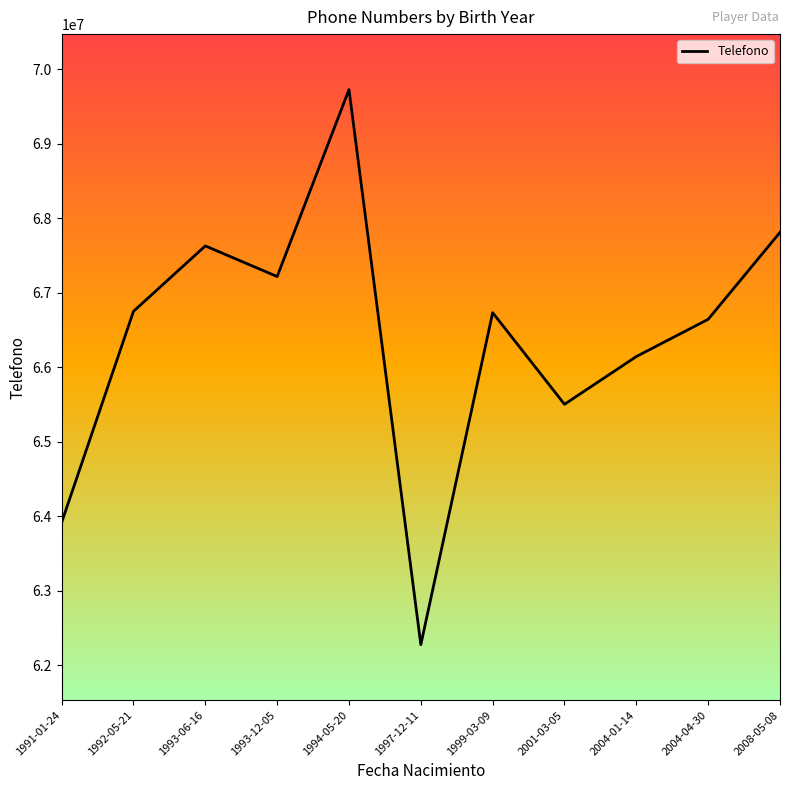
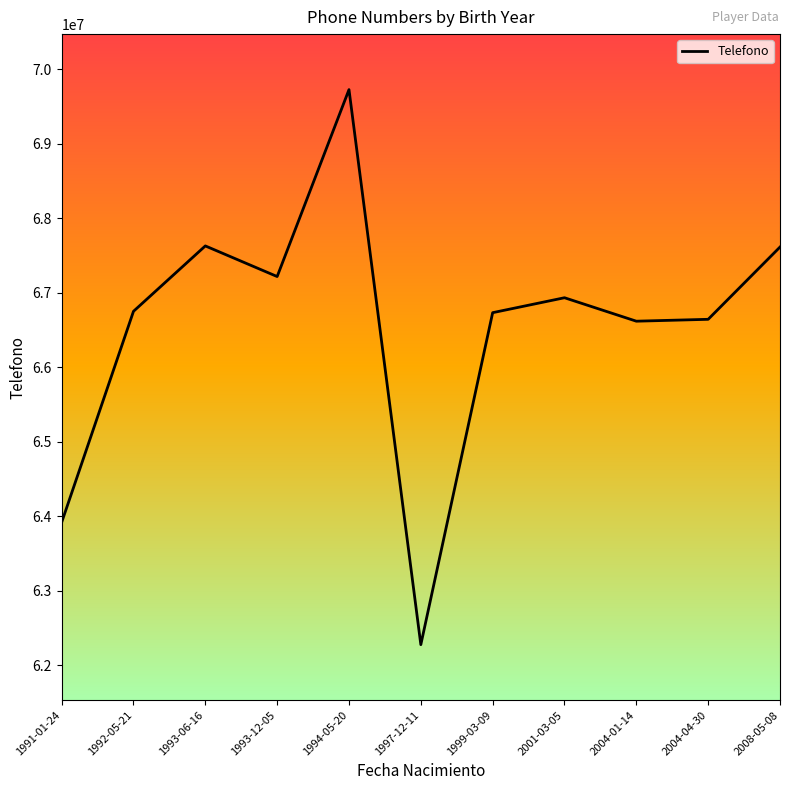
2001-03-05: 65500000 -> 66900000
2004-01-14: 66100000 -> 66600000
2008-05-08: 67800000 -> 67600000
